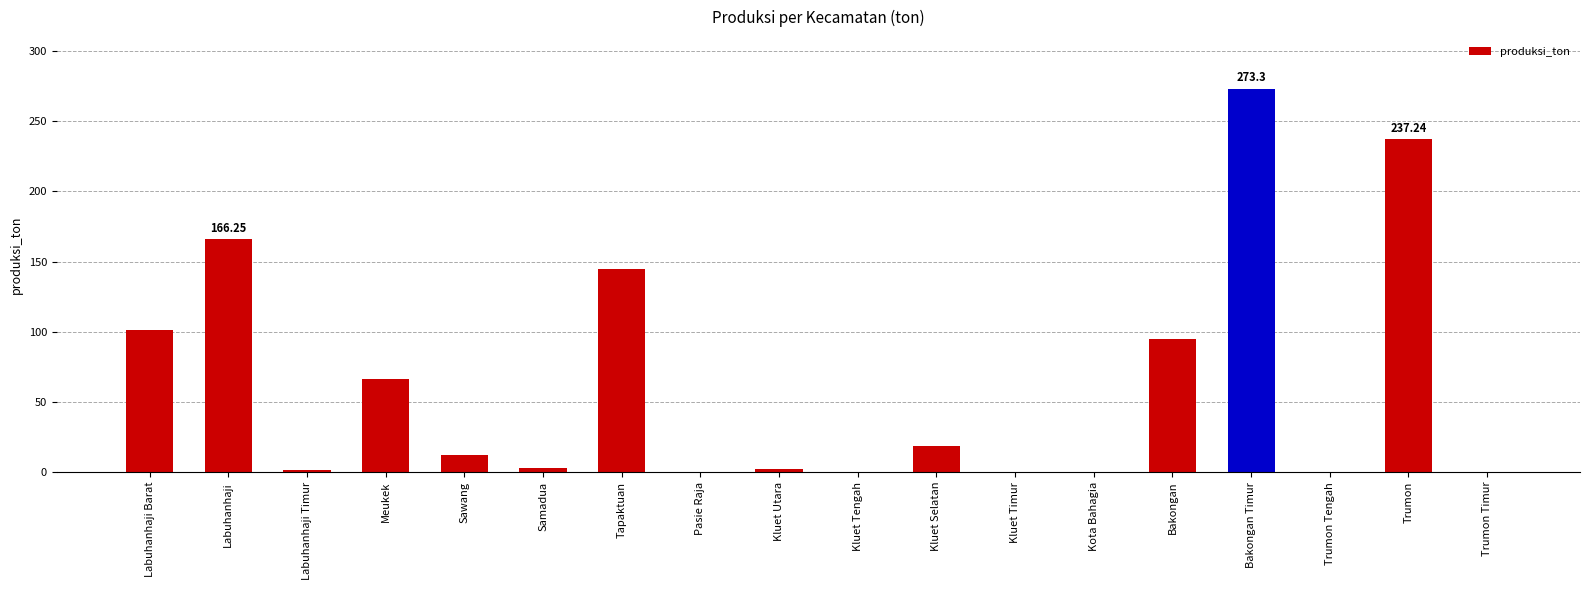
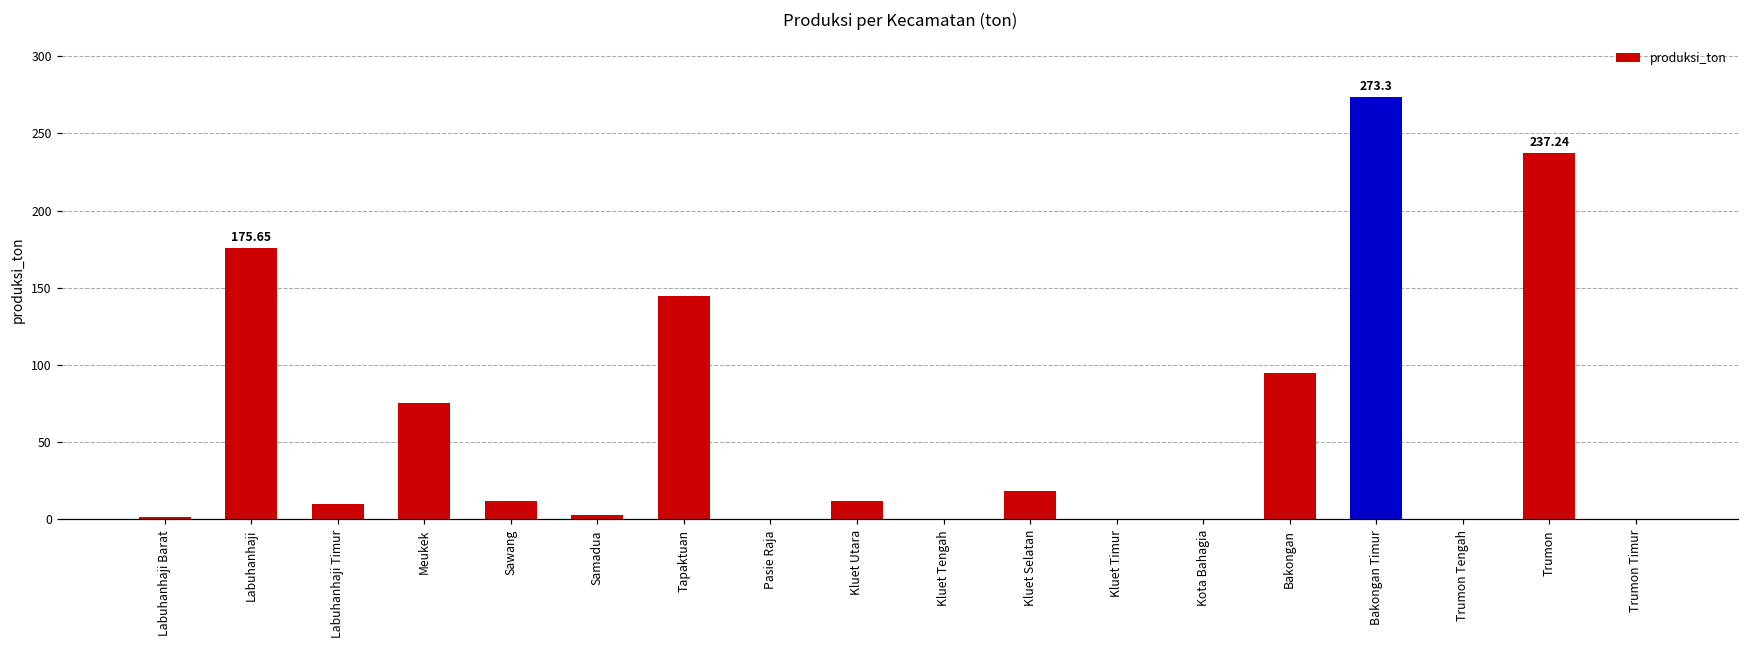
Labuhanhaji Barat: 102 -> 2
Labuhanhaji: 166.25 -> 175.65
Labuhanhaji Timur: 1 -> 10
Meukek: 67 -> 75
Kluet Utara: 2 -> 12
